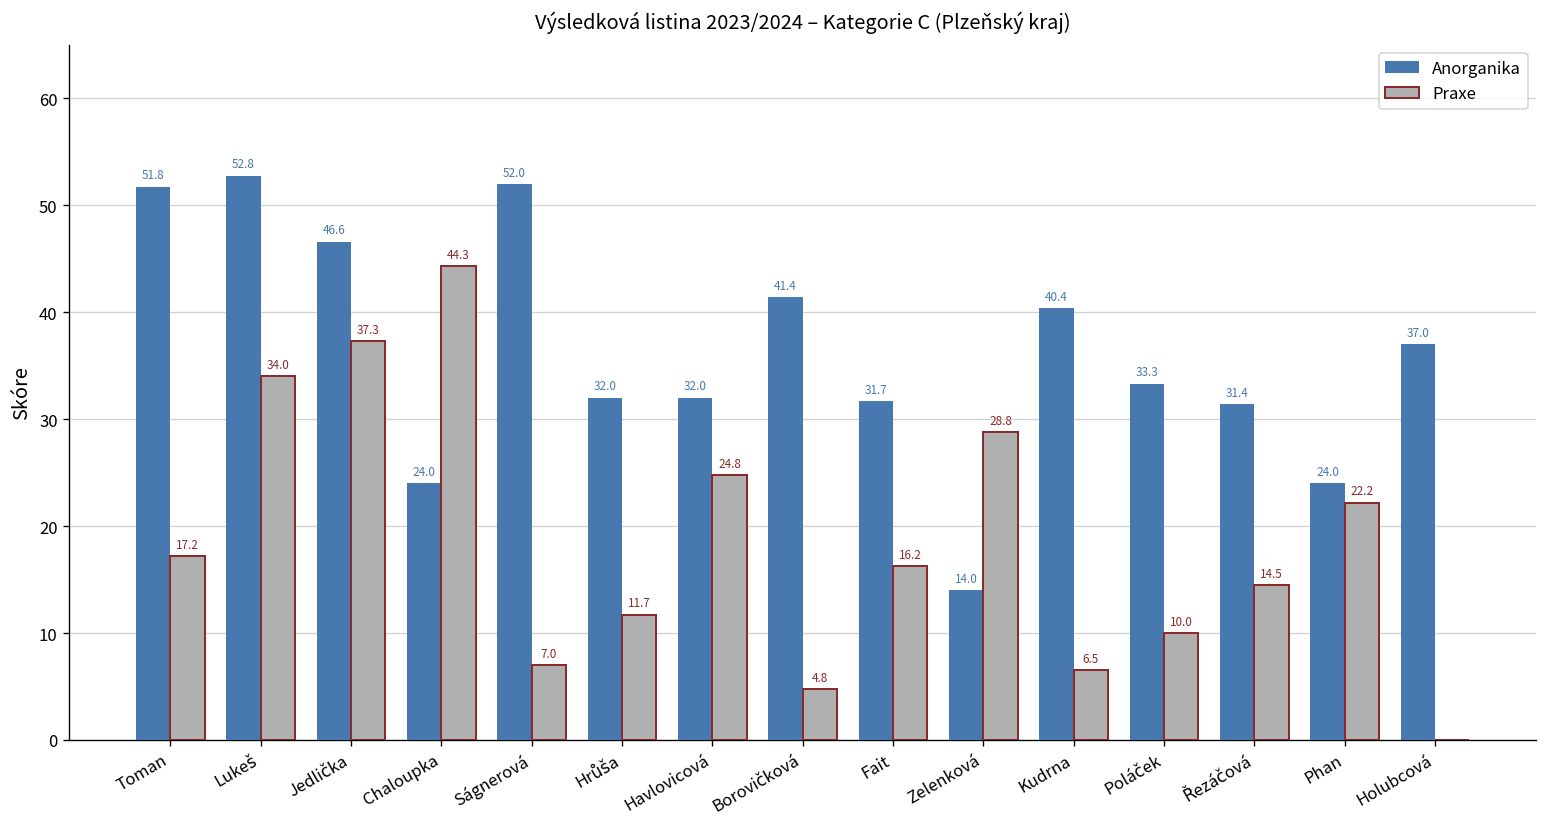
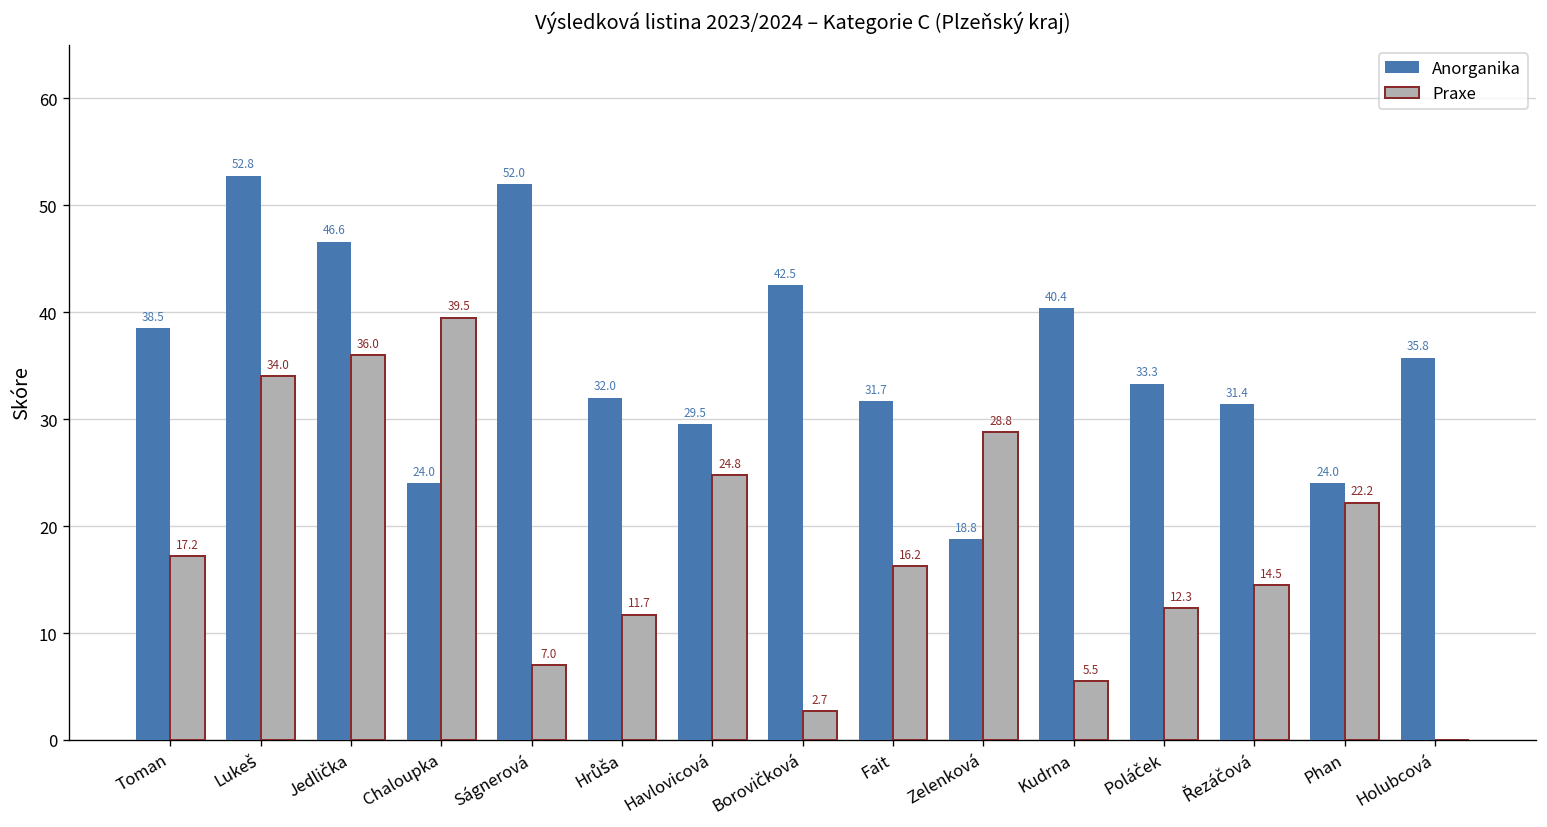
Anorganika, Toman: 51.8 -> 38.5
Praxe, Jedlička: 37.3 -> 36.0
Praxe, Chaloupka: 44.3 -> 39.5
Anorganika, Havlovicová: 32.0 -> 29.5
Anorganika, Borovičková: 41.4 -> 42.5
Praxe, Borovičková: 4.8 -> 2.7
Anorganika, Zelenková: 14.0 -> 18.8
Praxe, Kudrna: 6.5 -> 5.5
Praxe, Poláček: 10.0 -> 12.3
Anorganika, Holubcová: 37.0 -> 35.8
